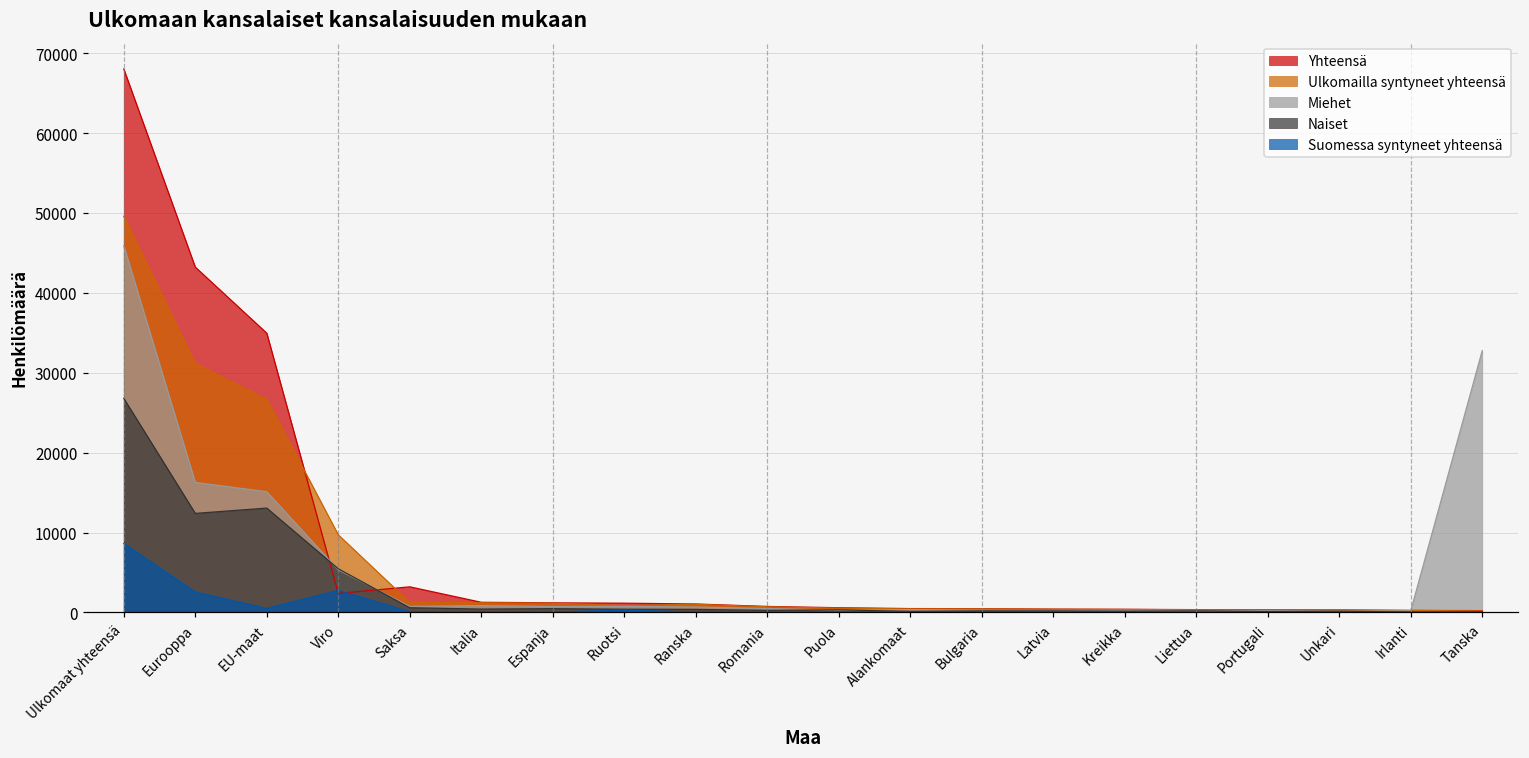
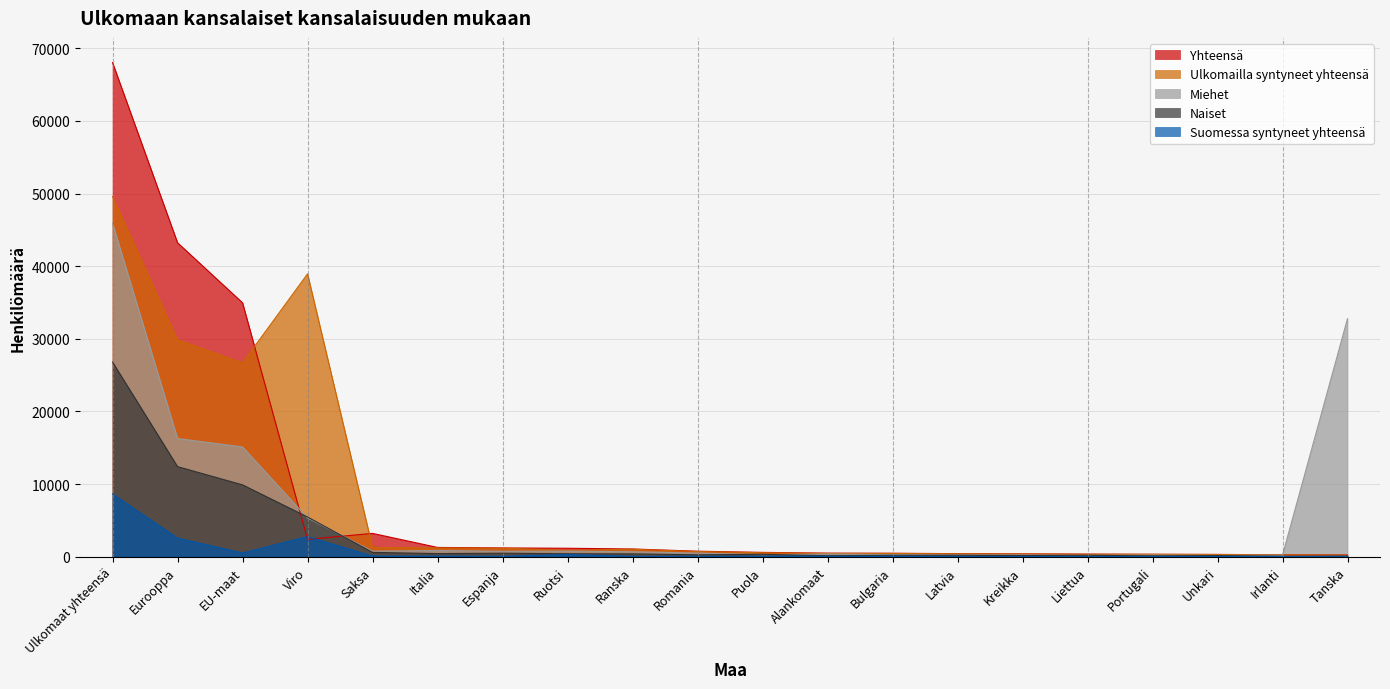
Ulkomailla syntyneet yhteensä, Eurooppa: 31000 -> 30000
Naiset, EU-maat: 13000 -> 10000
Ulkomailla syntyneet yhteensä, Viro: 10000 -> 39000
